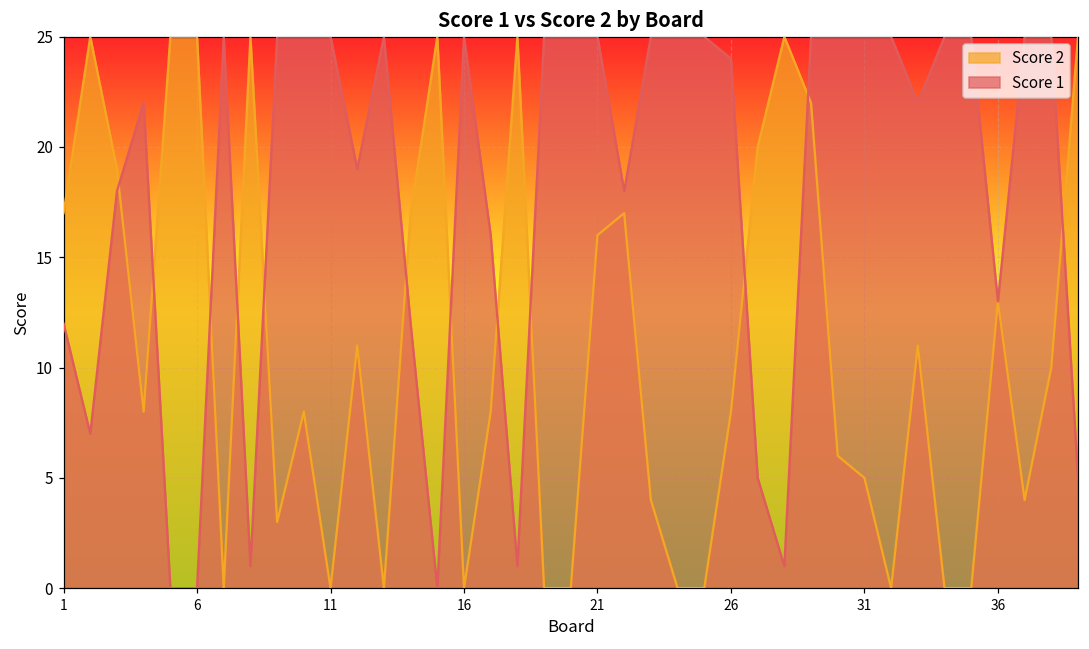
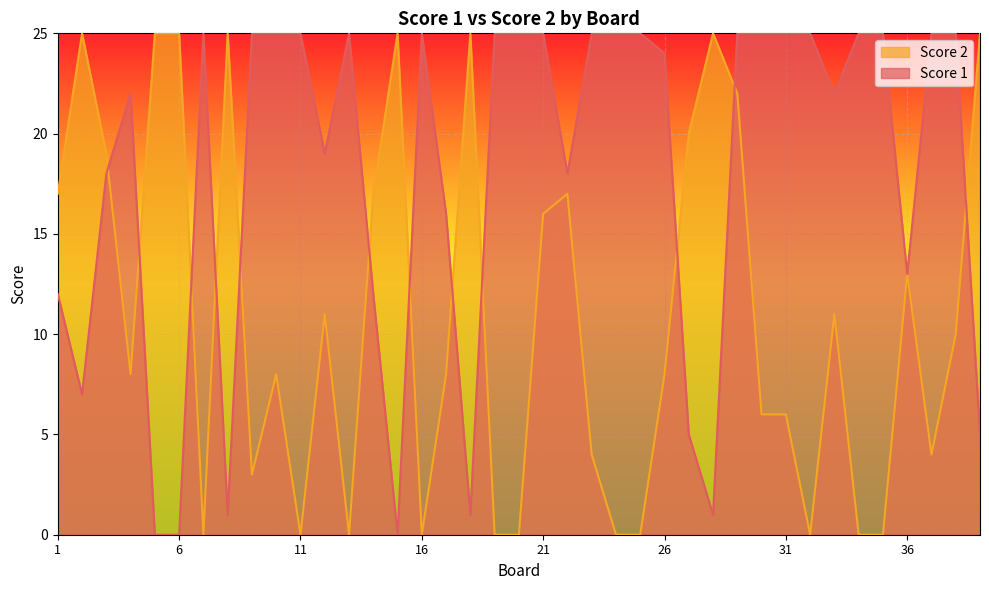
Score 2, 31: 5 -> 6
